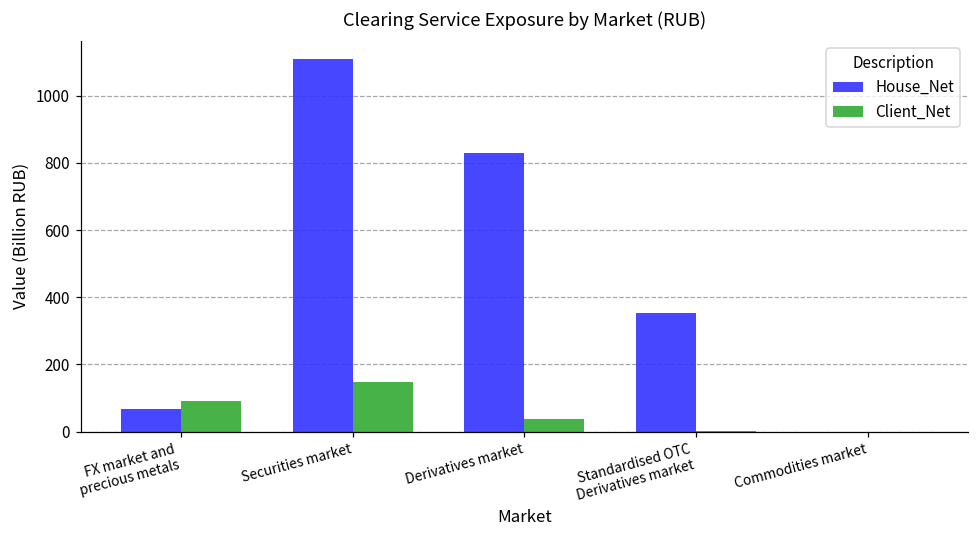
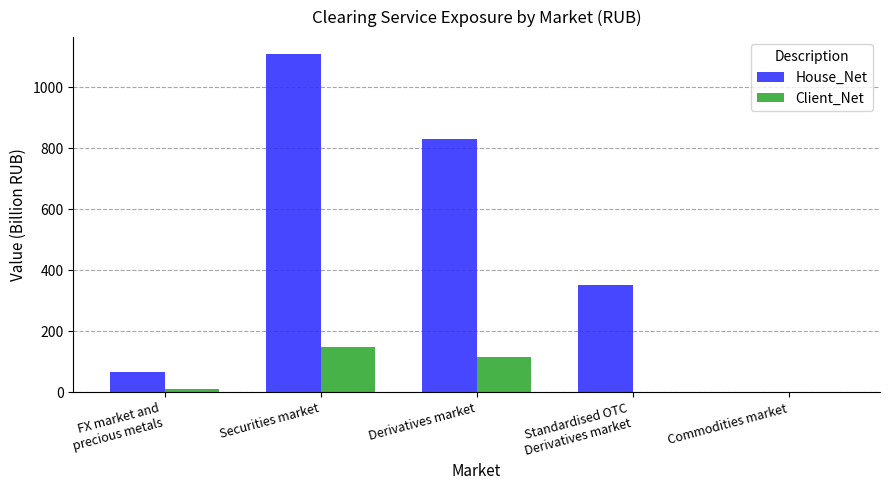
Client_Net, FX market and precious metals: 90 -> 10
Client_Net, Derivatives market: 40 -> 120
